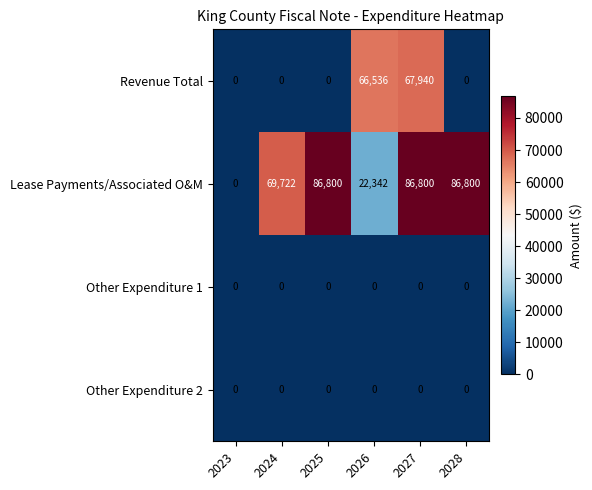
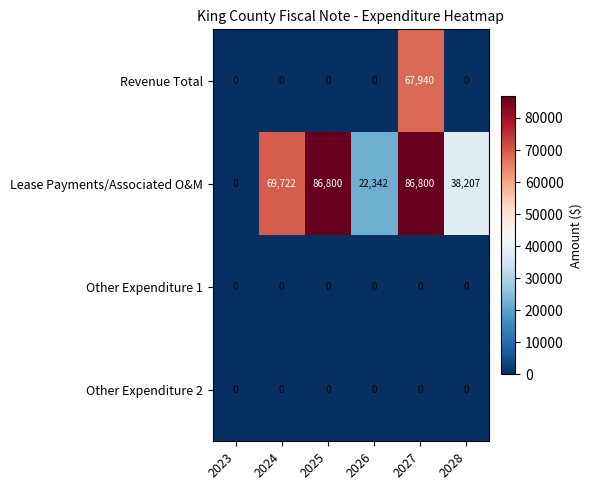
Revenue Total, 2026: 66,536 -> 0
Lease Payments/Associated O&M, 2028: 86,800 -> 38,207
